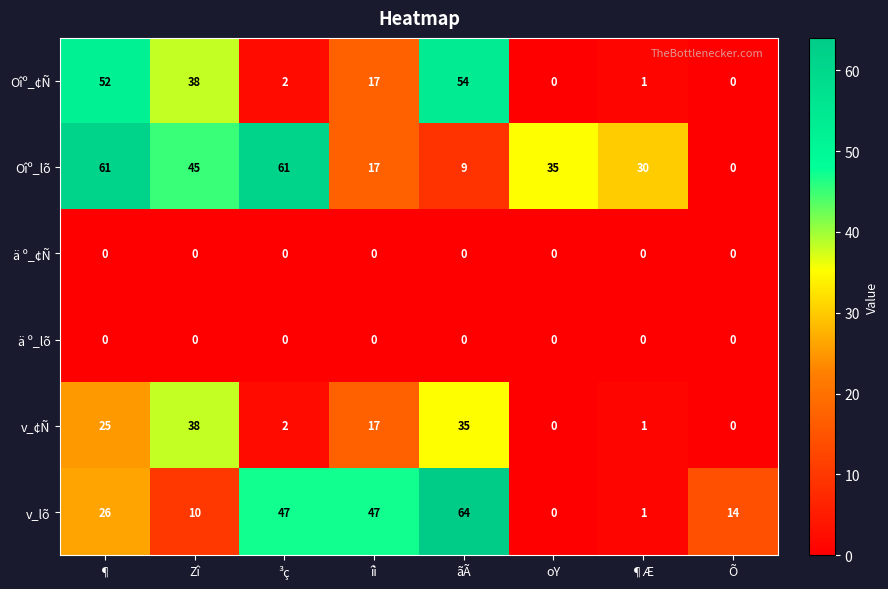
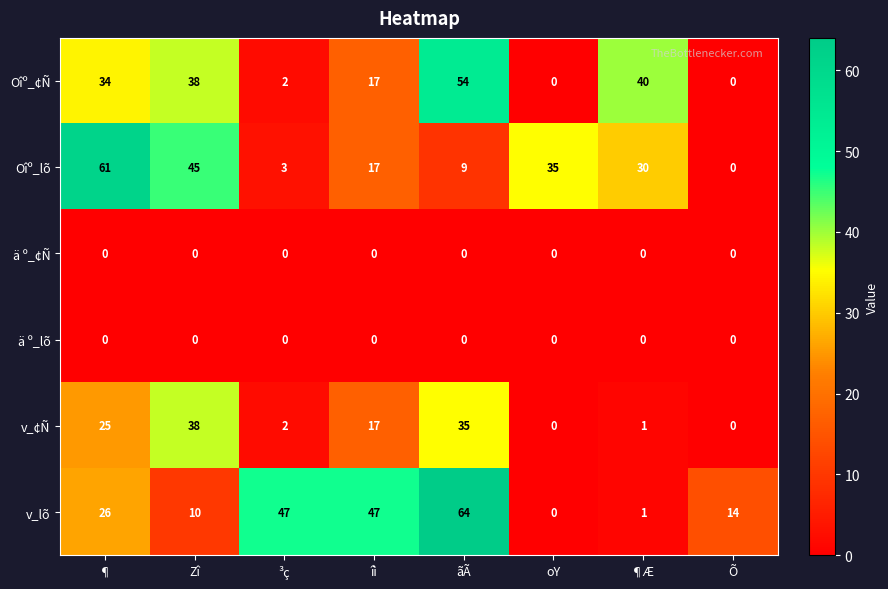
Oîº_¢Ñ, ¶: 52 -> 34
Oîº_¢Ñ, ¶Æ: 1 -> 40
Oîº_lõ, ³ç: 61 -> 3
